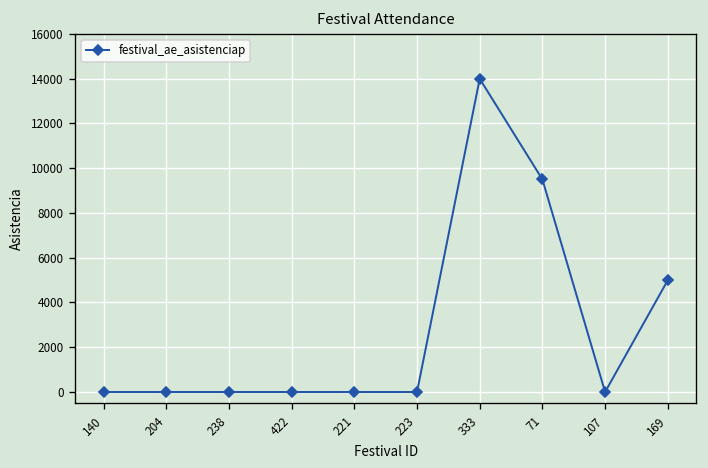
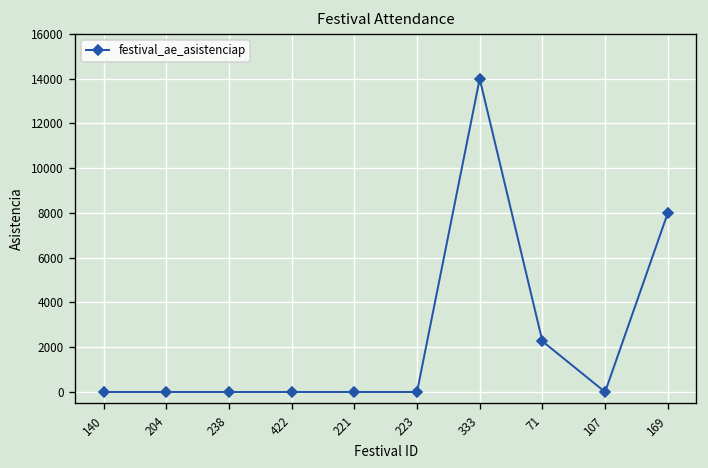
71: 9500 -> 2300
169: 5000 -> 8000
